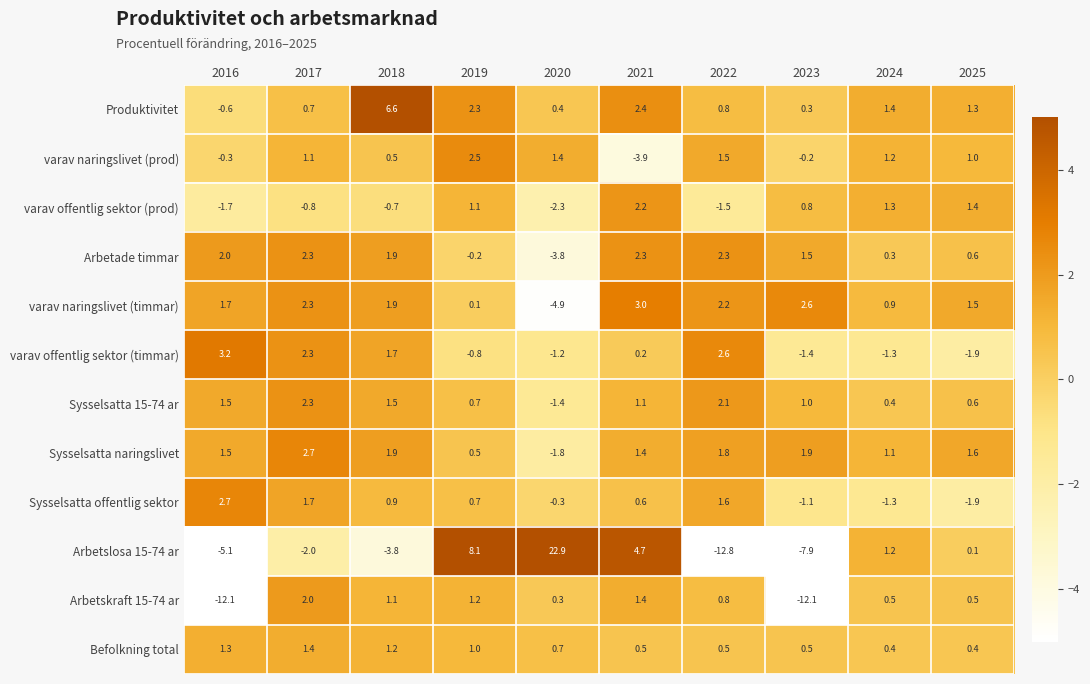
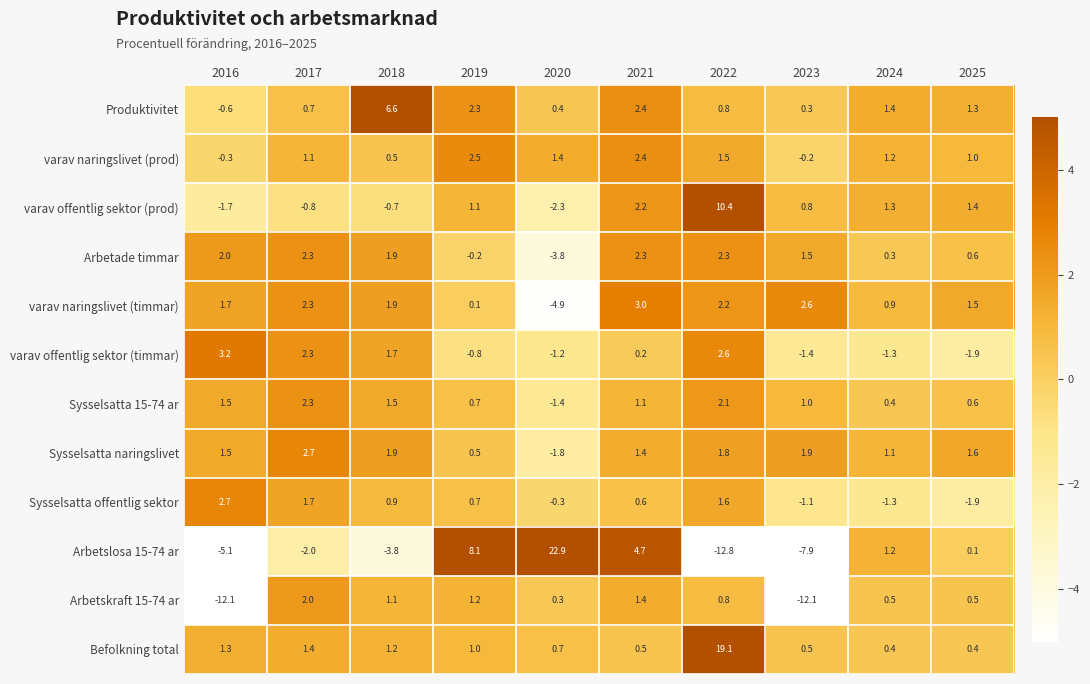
varav naringslivet (prod), 2021: -3.9 -> 2.4
varav offentlig sektor (prod), 2022: -1.5 -> 10.4
Befolkning total, 2022: 0.5 -> 19.1
